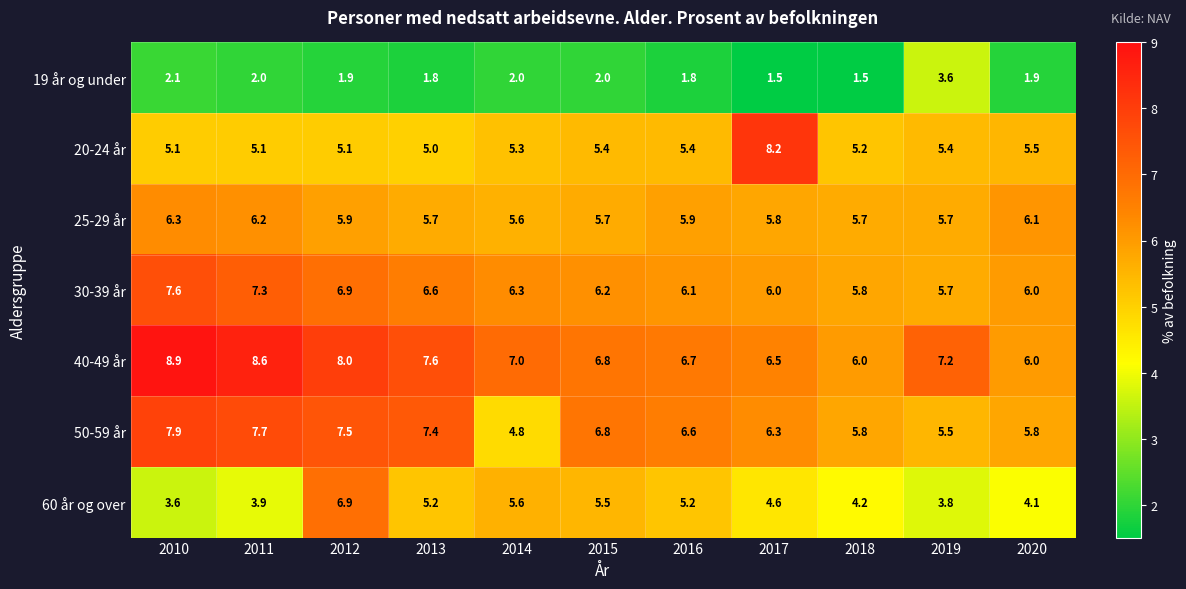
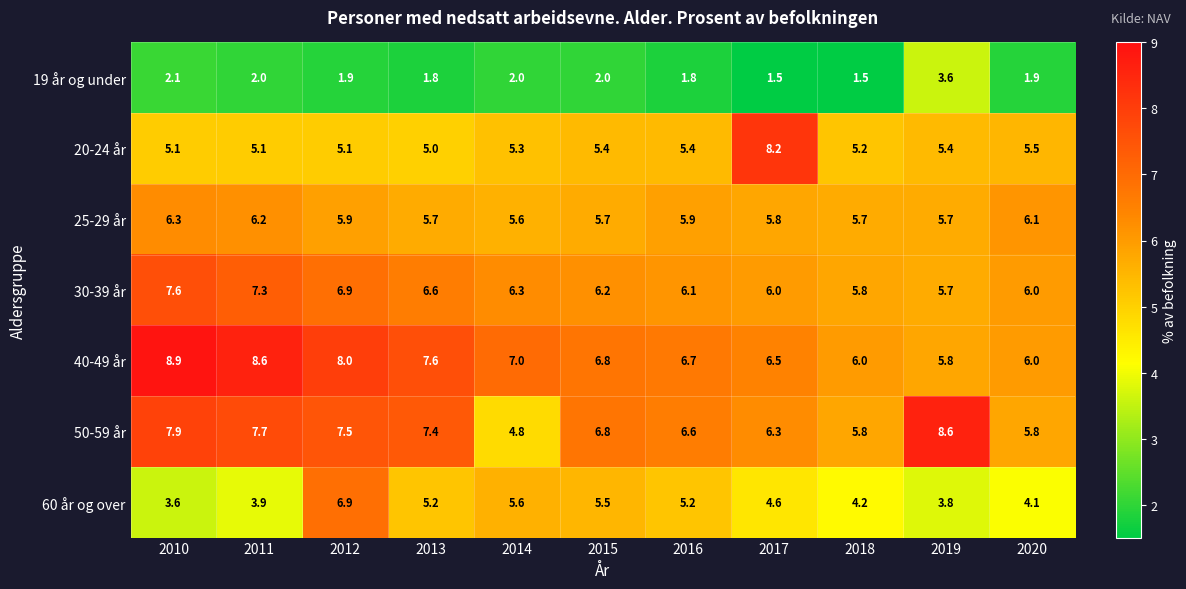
40-49 år, 2019: 7.2 -> 5.8
50-59 år, 2019: 5.5 -> 8.6
